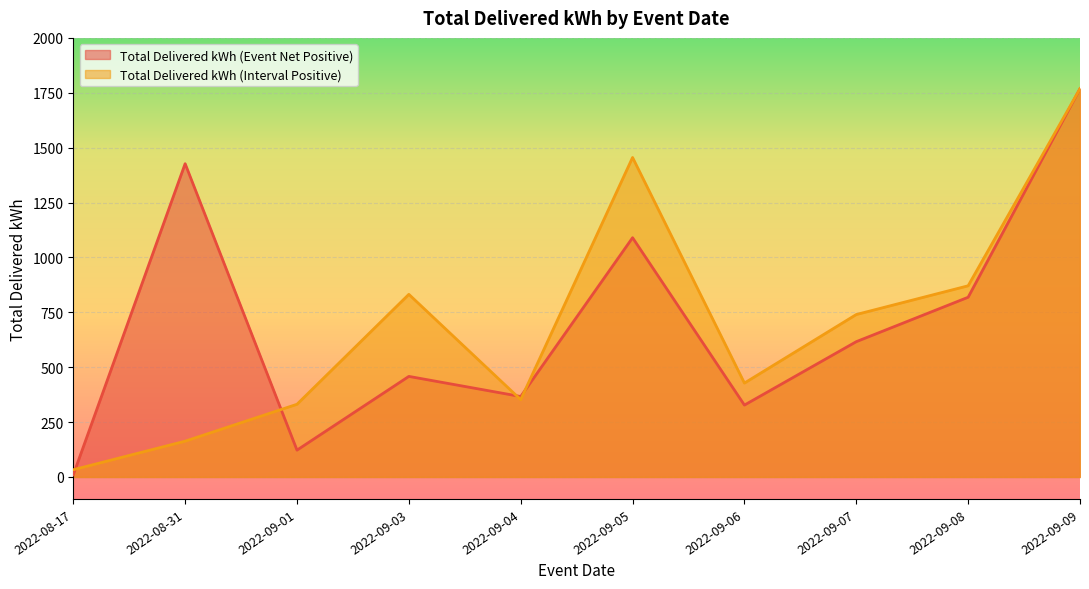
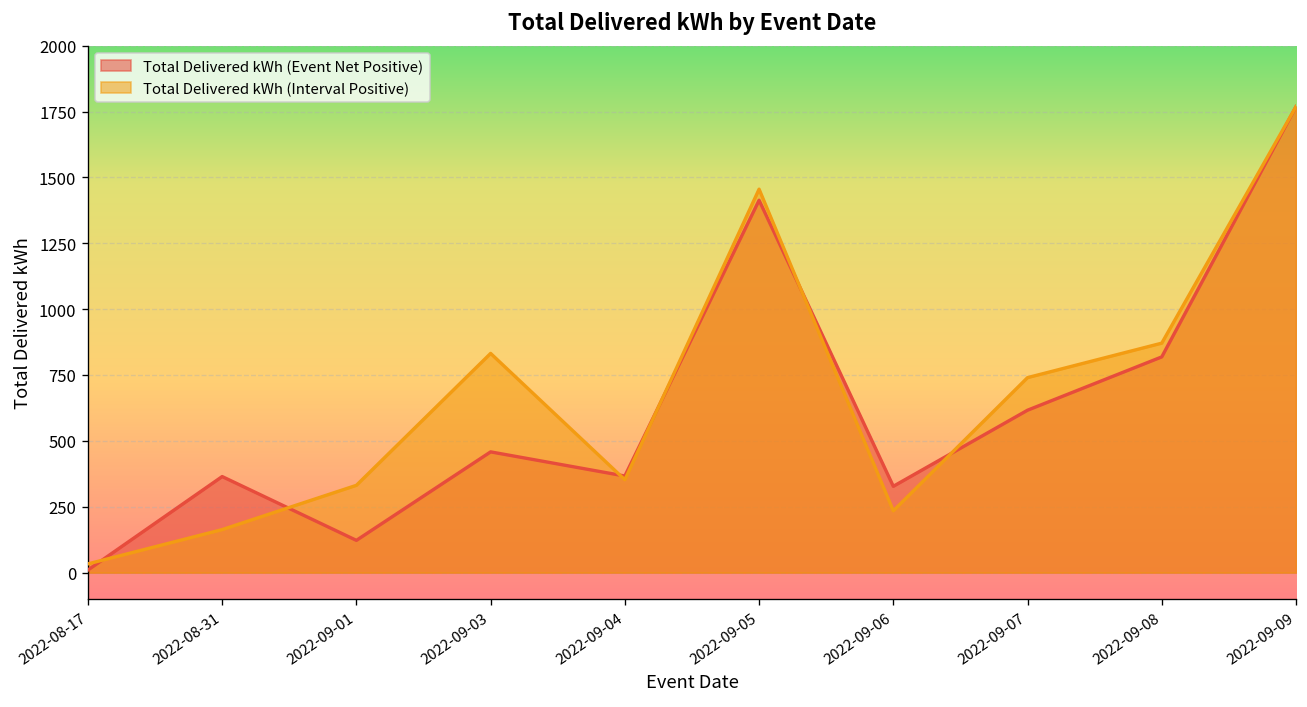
Total Delivered kWh (Event Net Positive), 2022-08-31: 1430 -> 360
Total Delivered kWh (Event Net Positive), 2022-09-05: 1090 -> 1410
Total Delivered kWh (Interval Positive), 2022-09-06: 430 -> 230
